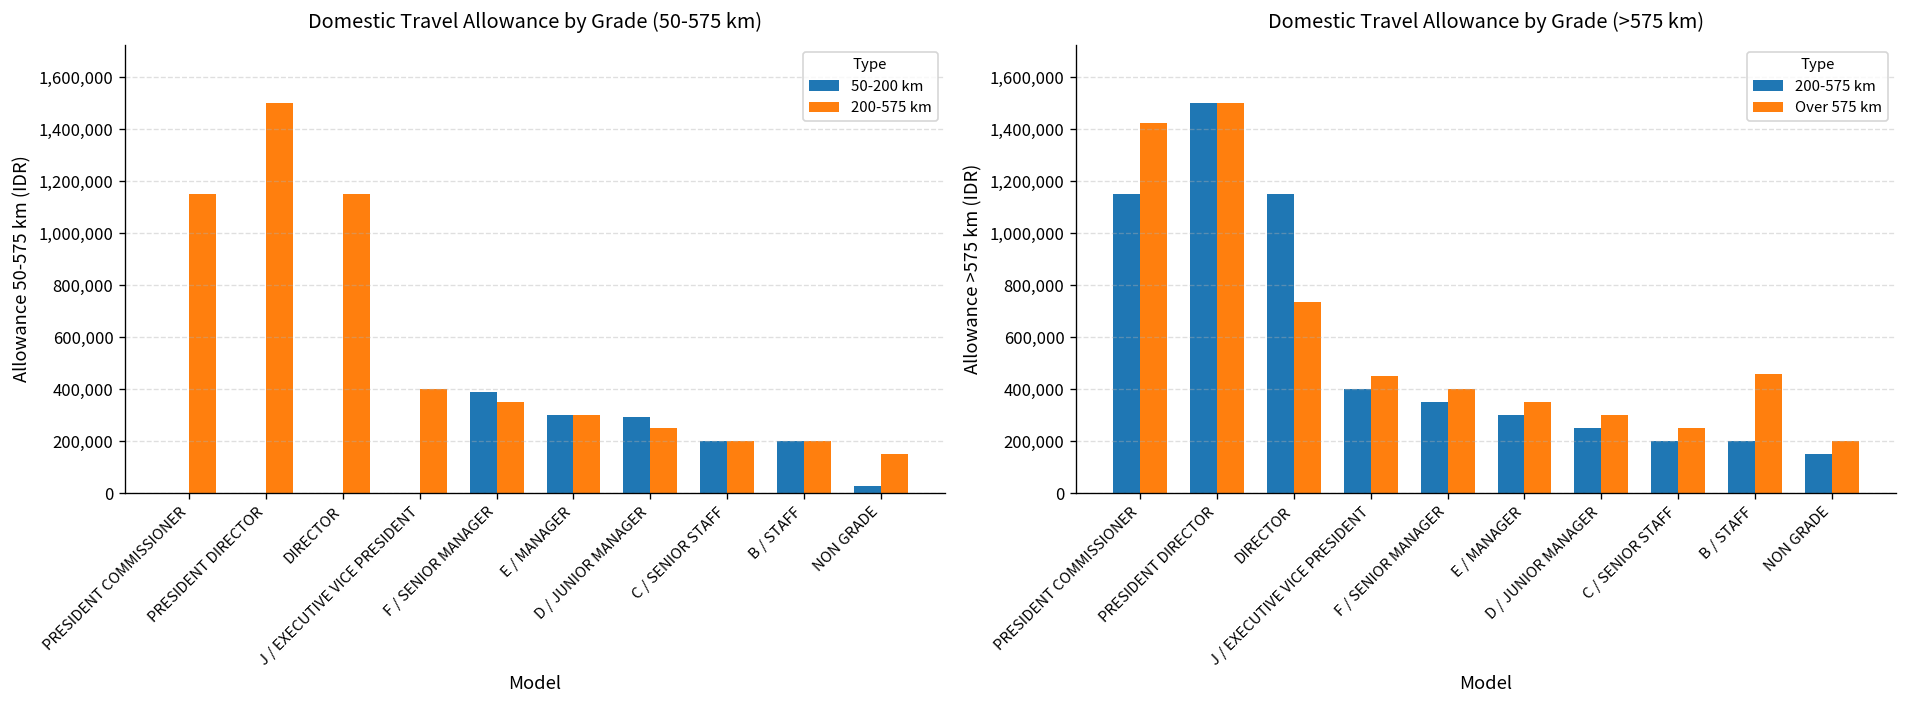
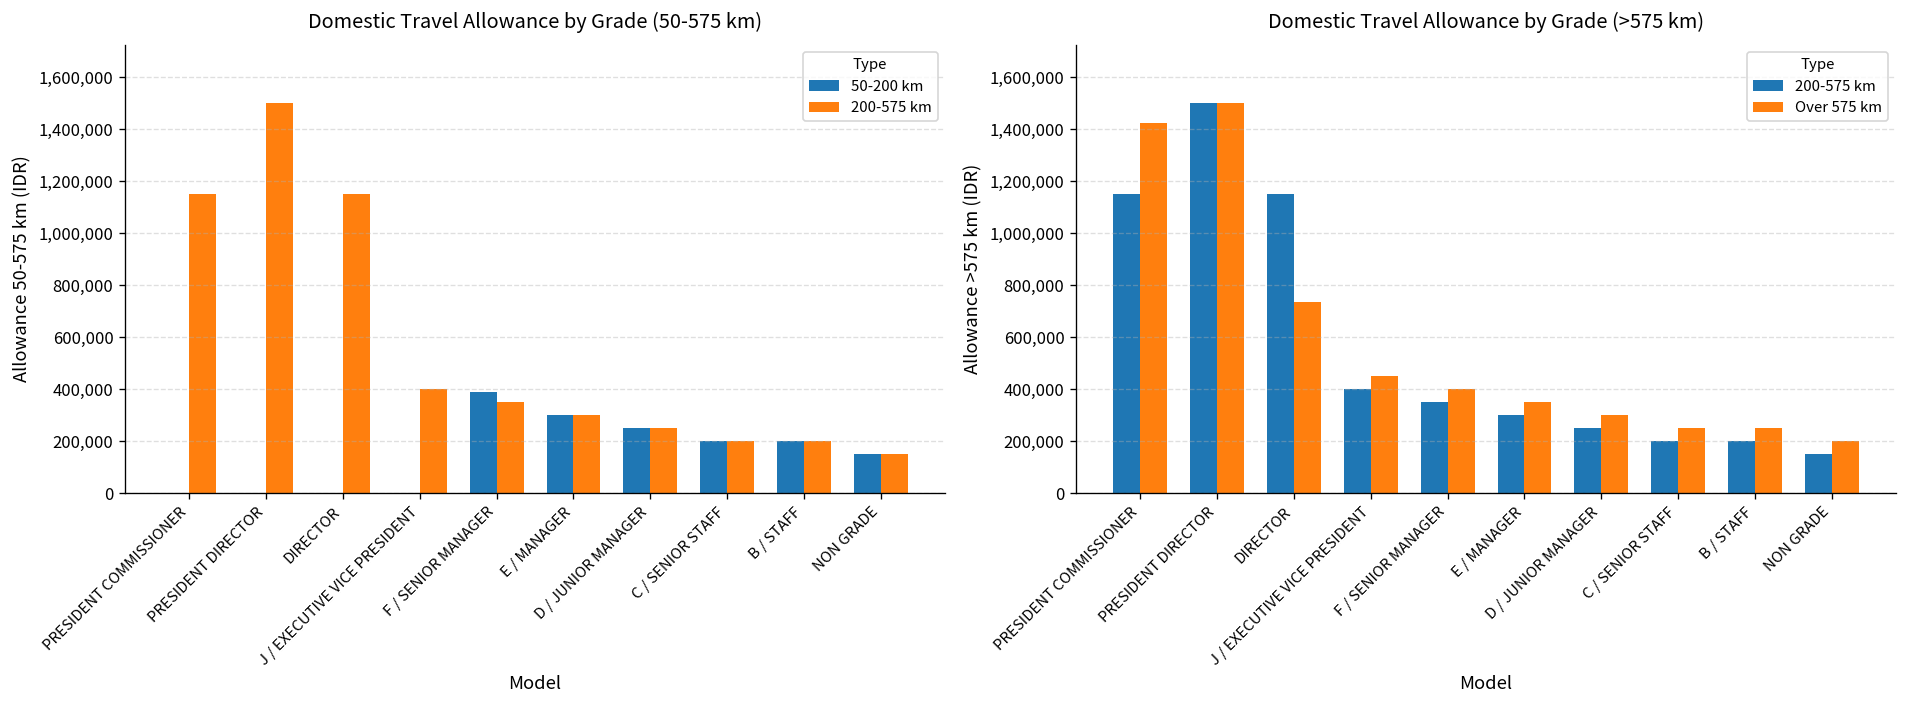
Domestic Travel Allowance by Grade (50-575 km), 50-200 km, D / JUNIOR MANAGER: 290,000 -> 250,000
Domestic Travel Allowance by Grade (50-575 km), 50-200 km, NON GRADE: 30,000 -> 150,000
Domestic Travel Allowance by Grade (>575 km), Over 575 km, B / STAFF: 460,000 -> 250,000
